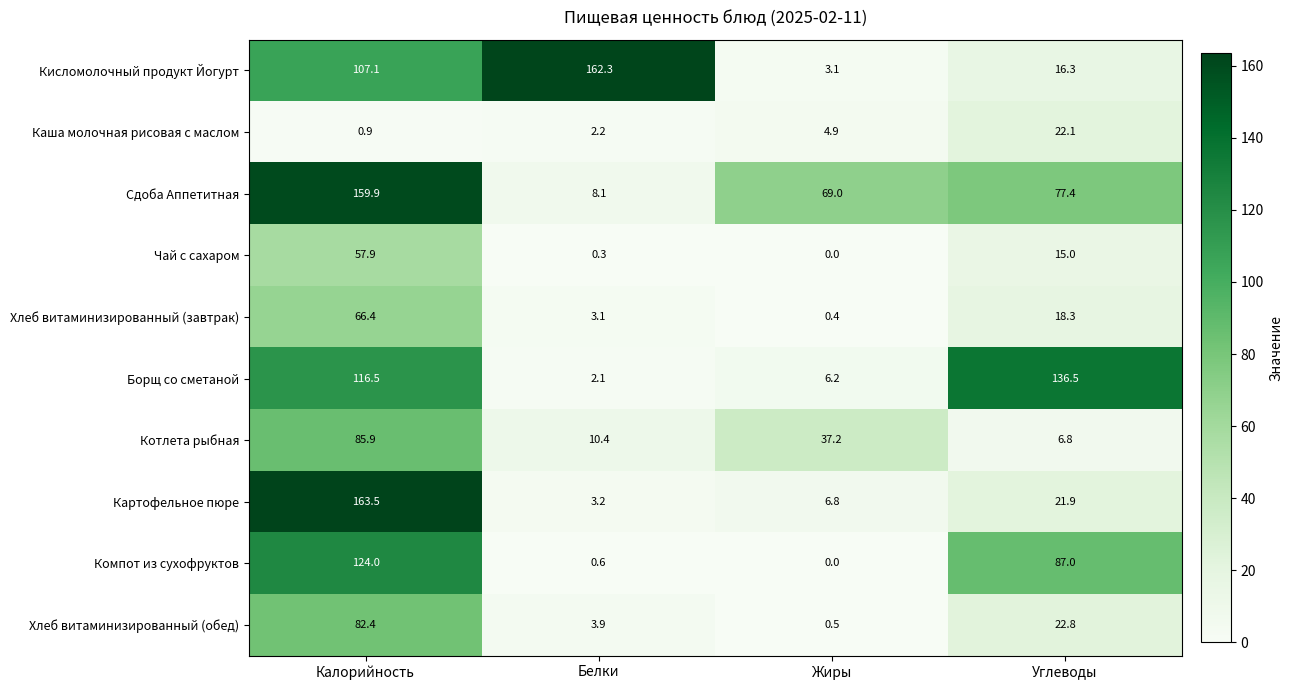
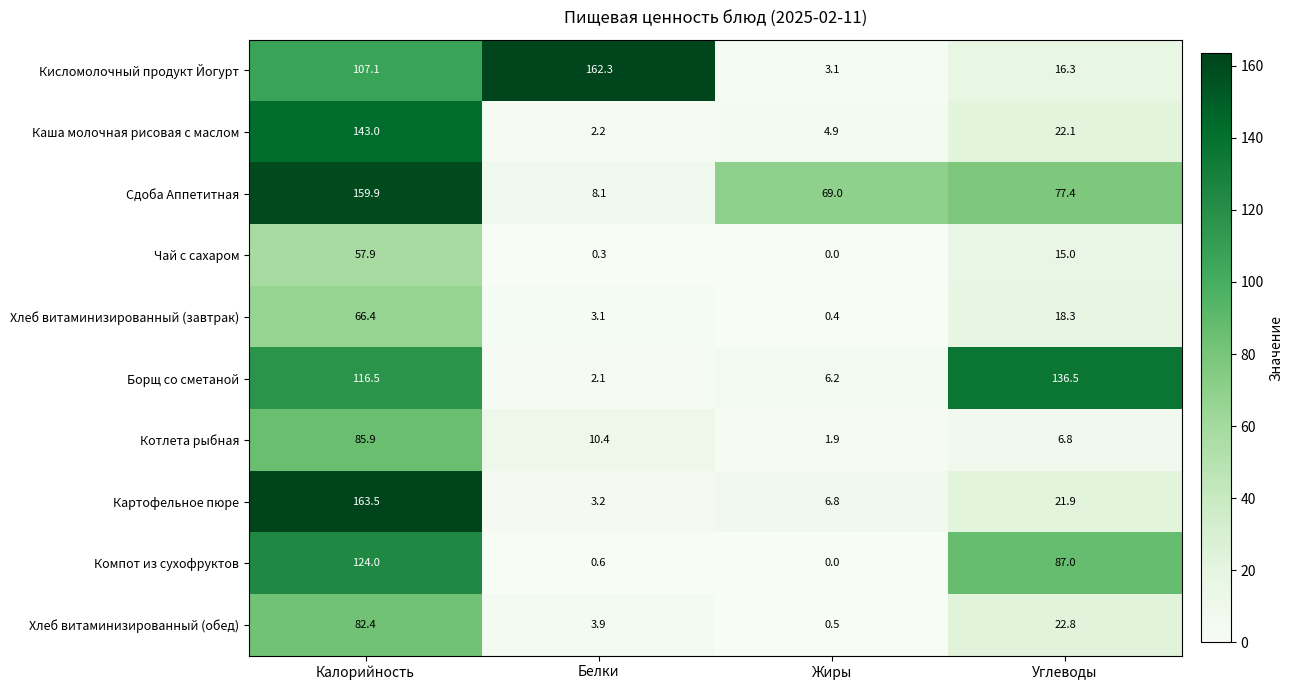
Каша молочная рисовая с маслом, Калорийность: 0.9 -> 143.0
Котлета рыбная, Жиры: 37.2 -> 1.9
